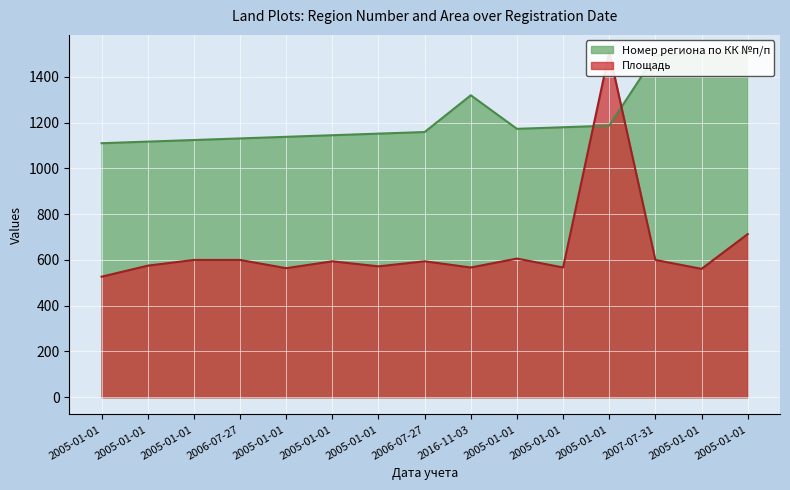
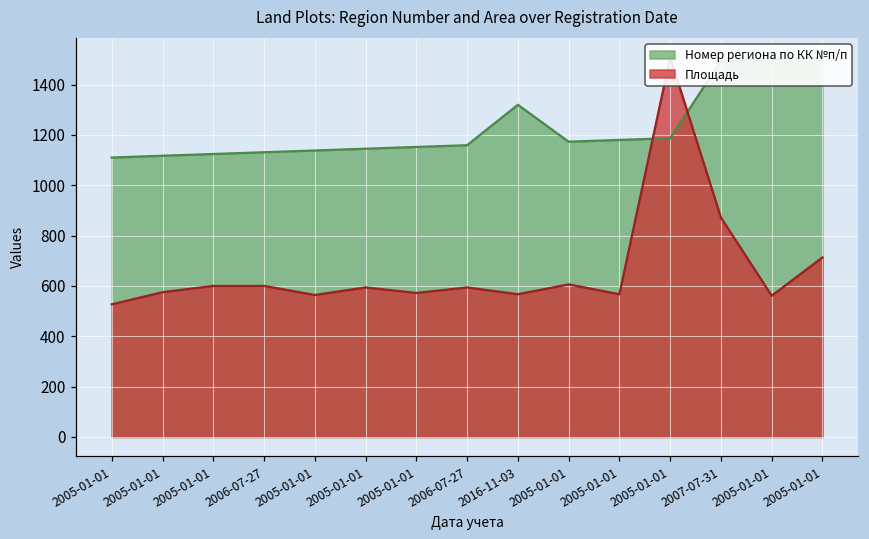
Площадь, 2007-07-31: 600 -> 870
